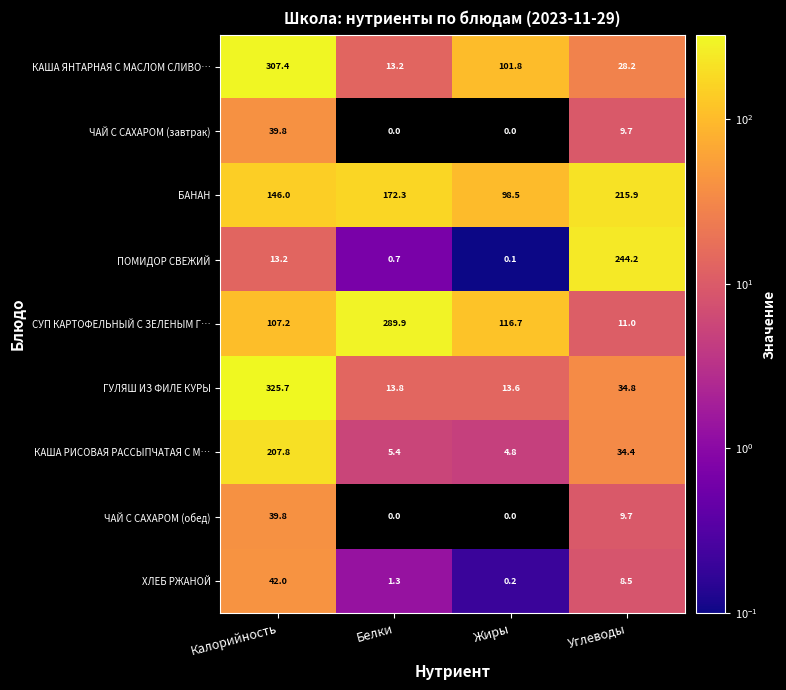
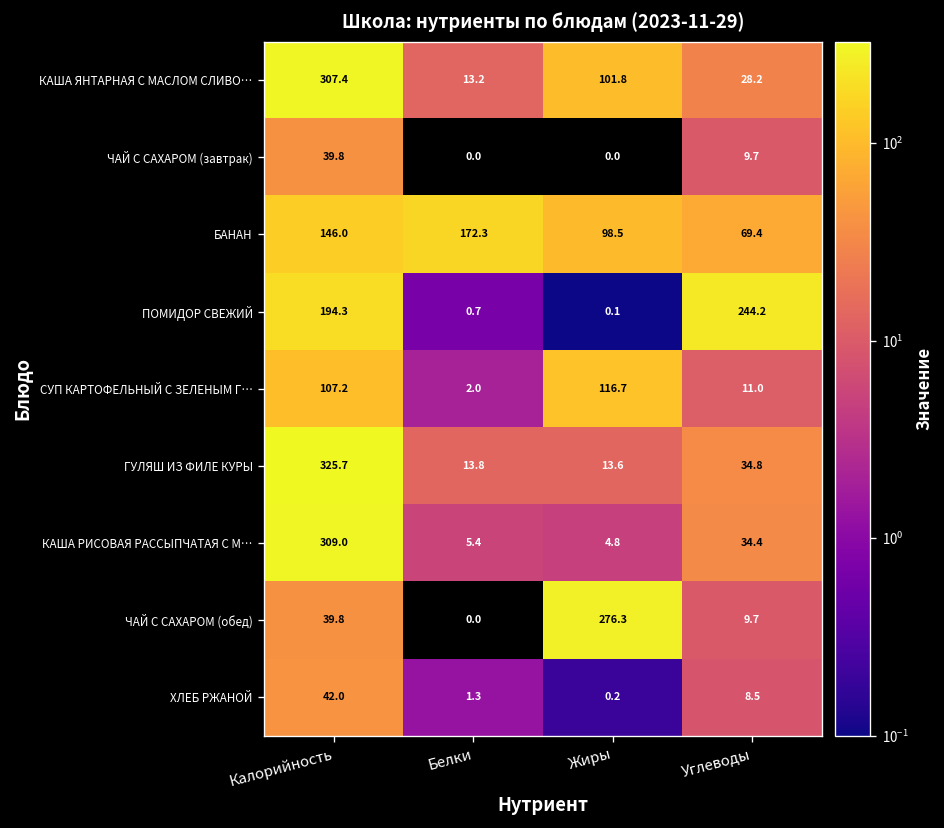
БАНАН, Углеводы: 215.9 -> 69.4
ПОМИДОР СВЕЖИЙ, Калорийность: 13.2 -> 194.3
СУП КАРТОФЕЛЬНЫЙ С ЗЕЛЕНЫМ Г…, Белки: 289.9 -> 2.0
КАША РИСОВАЯ РАССЫПЧАТАЯ С М…, Калорийность: 207.8 -> 309.0
ЧАЙ С САХАРОМ (обед), Жиры: 0.0 -> 276.3
